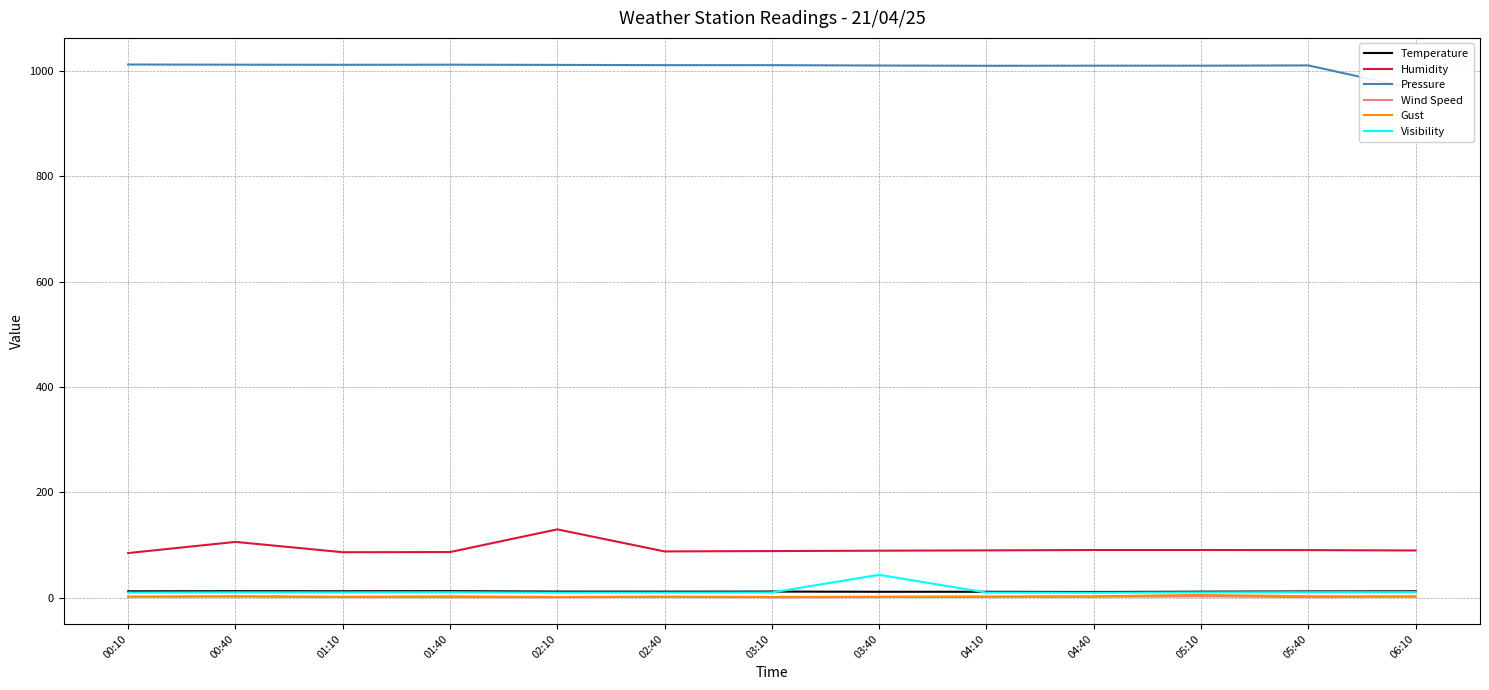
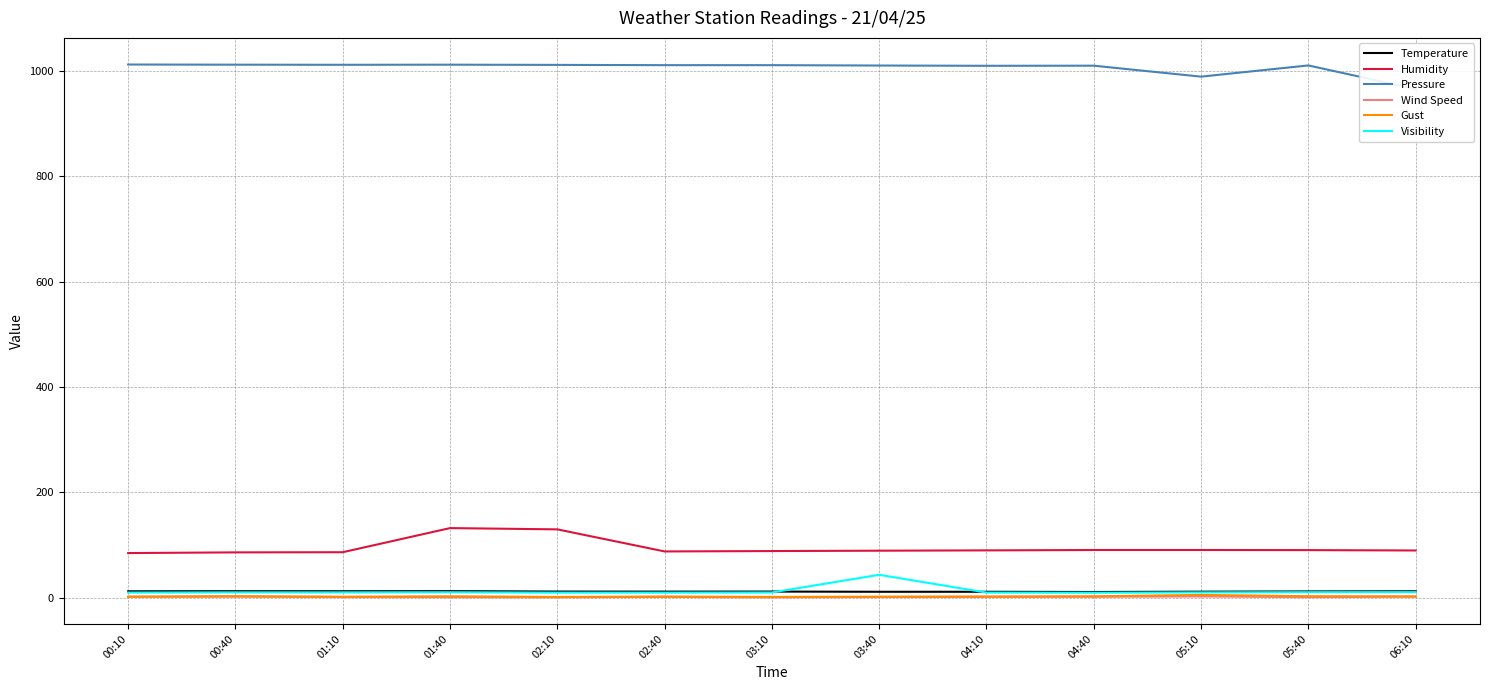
Humidity, 00:40: 110 -> 90
Humidity, 01:40: 90 -> 130
Pressure, 05:10: 1010 -> 990
